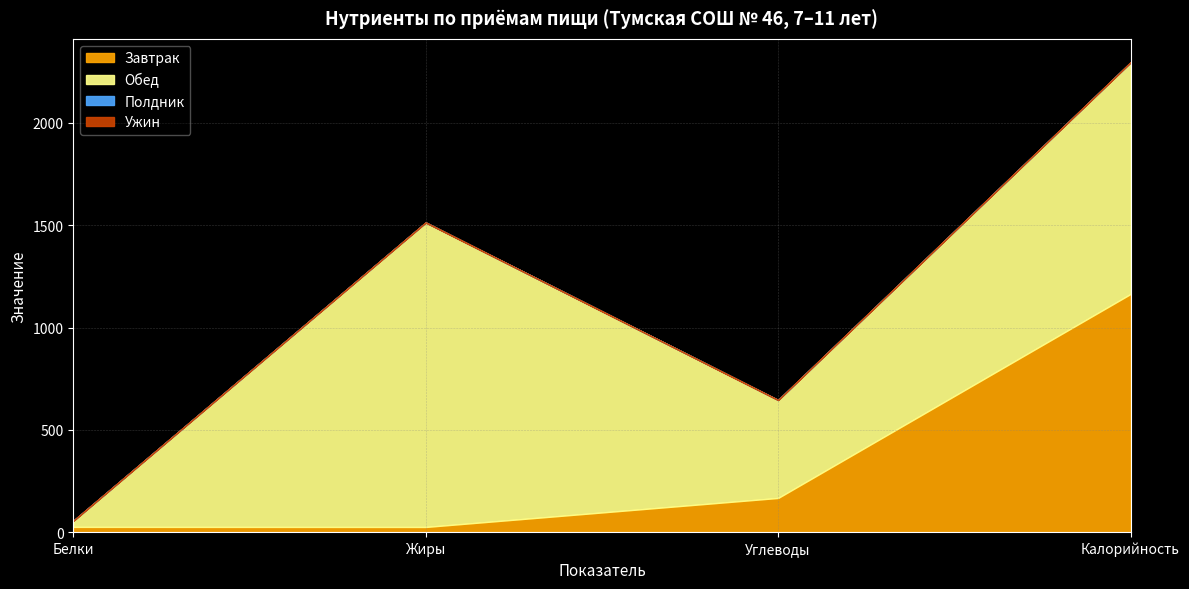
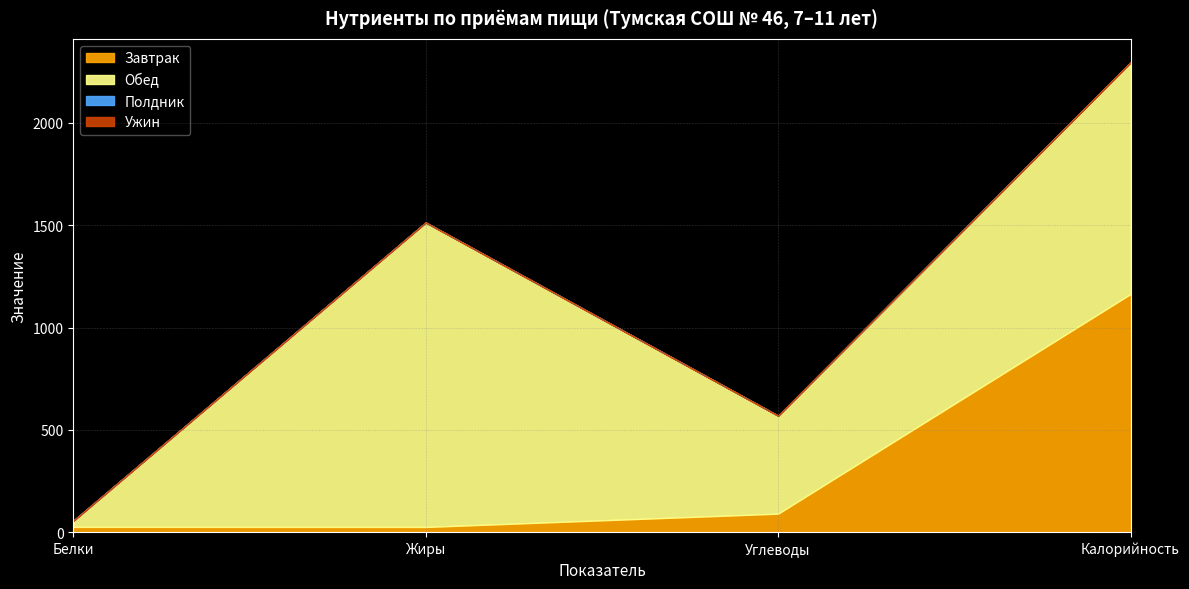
Завтрак, Углеводы: 170 -> 90
